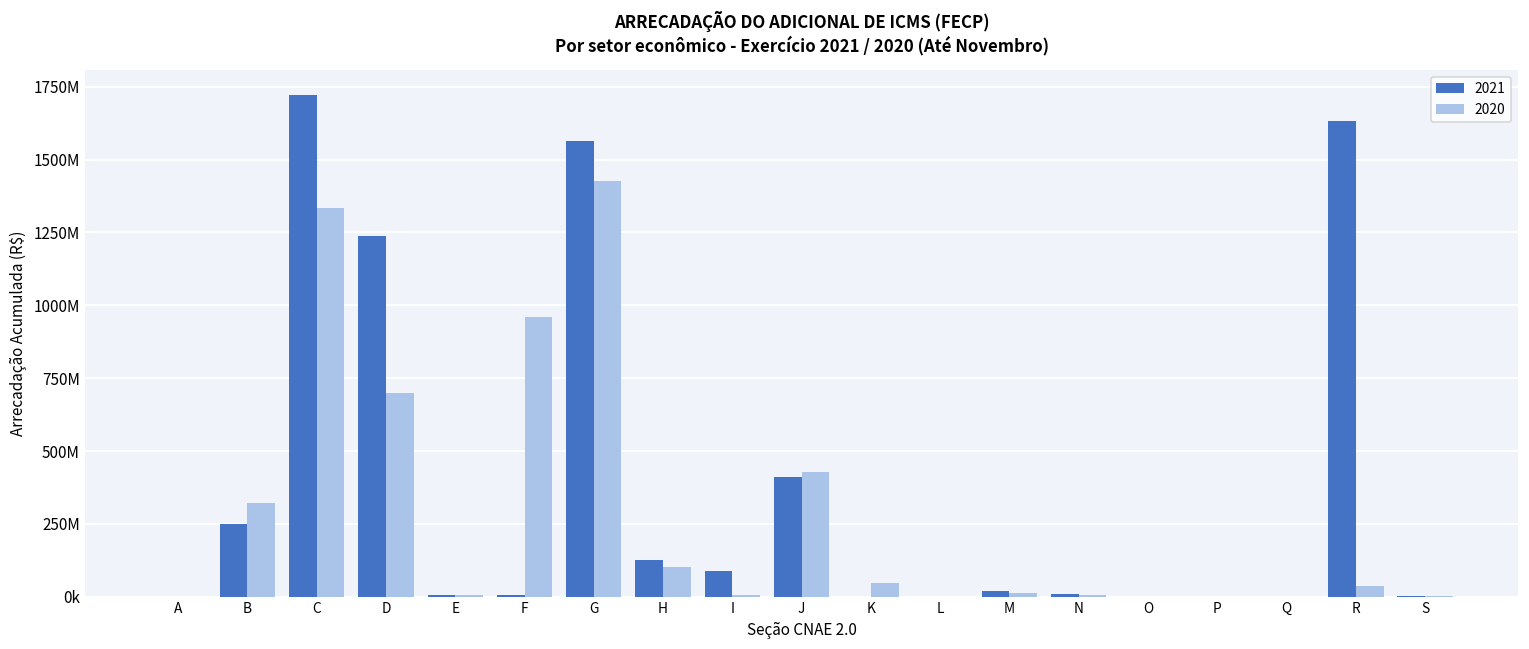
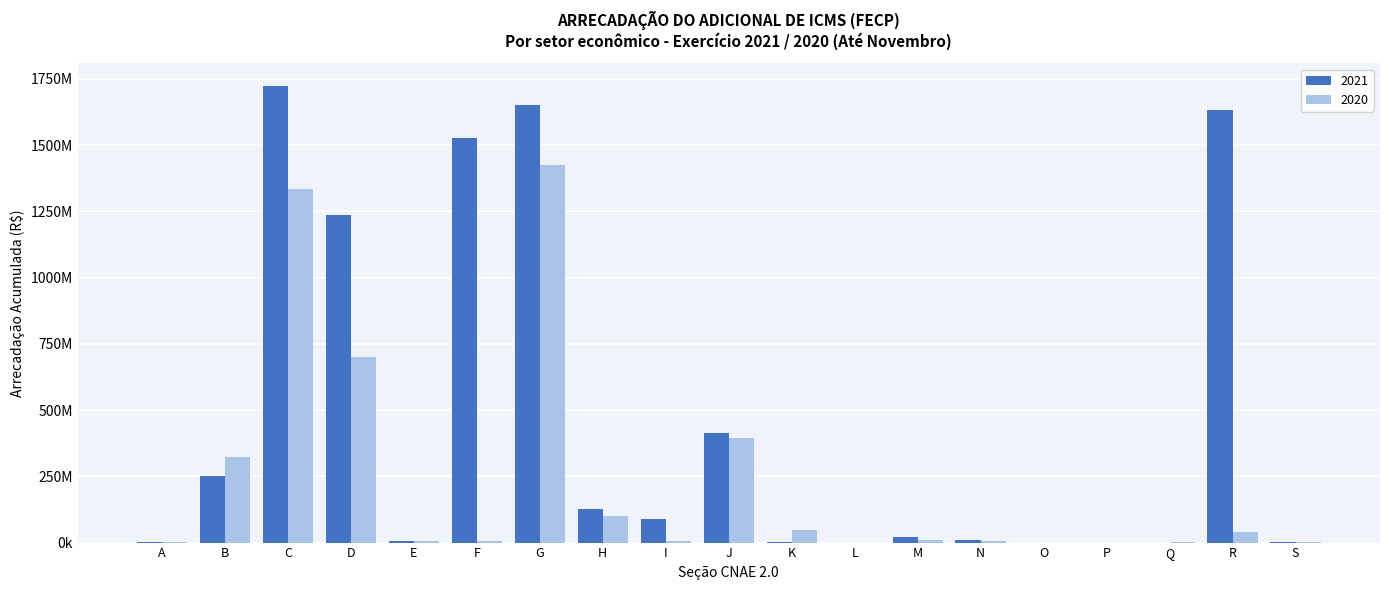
2021, F: 10000000 -> 1530000000
2020, F: 960000000 -> 10000000
2021, G: 1560000000 -> 1650000000
2020, J: 430000000 -> 400000000
